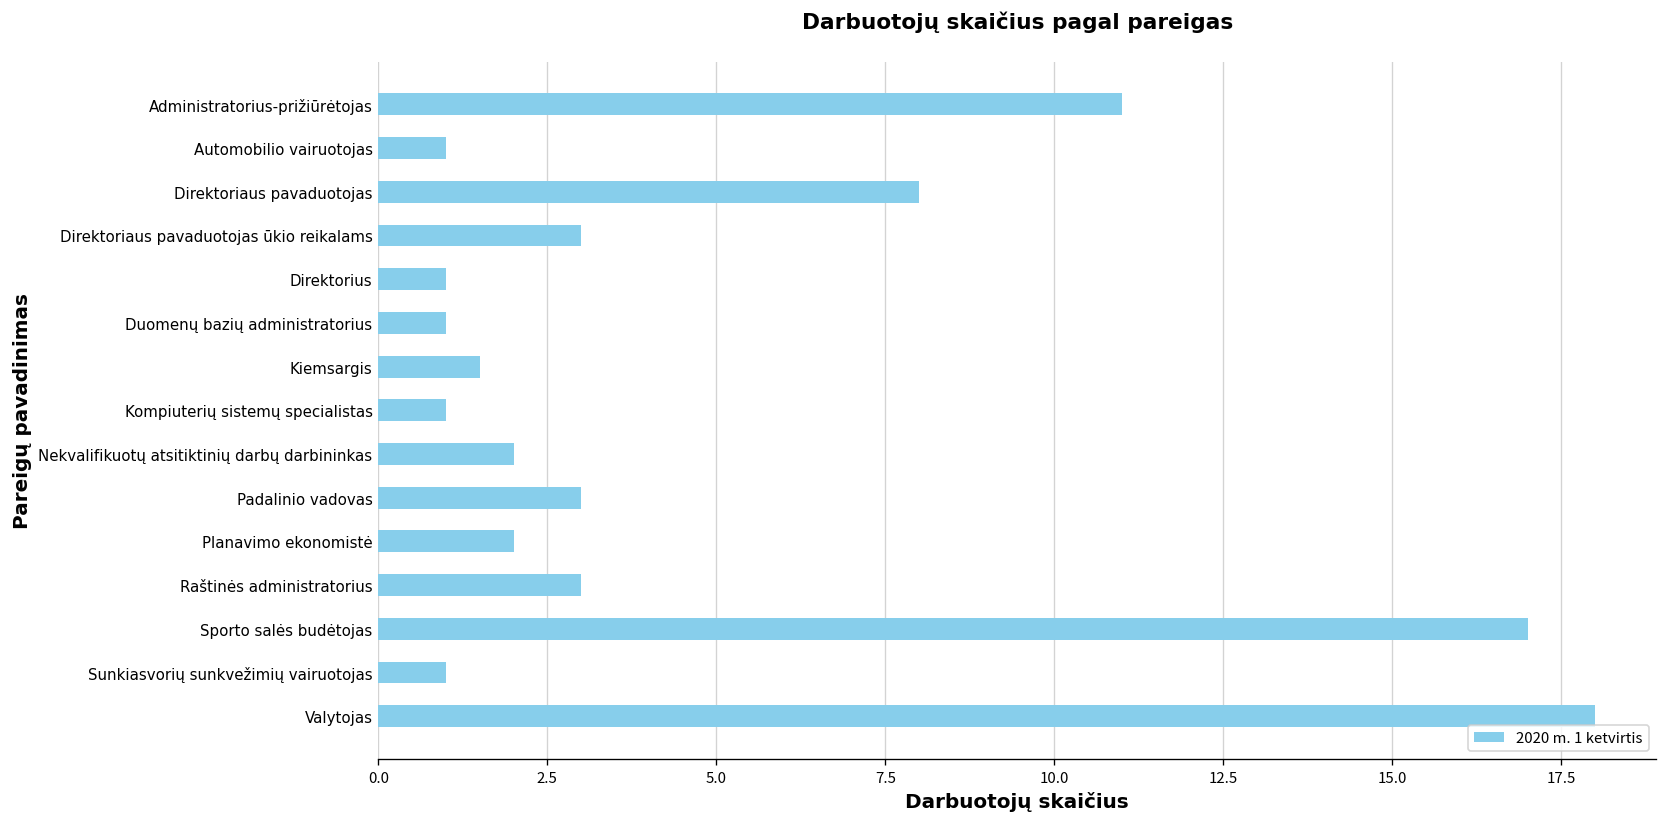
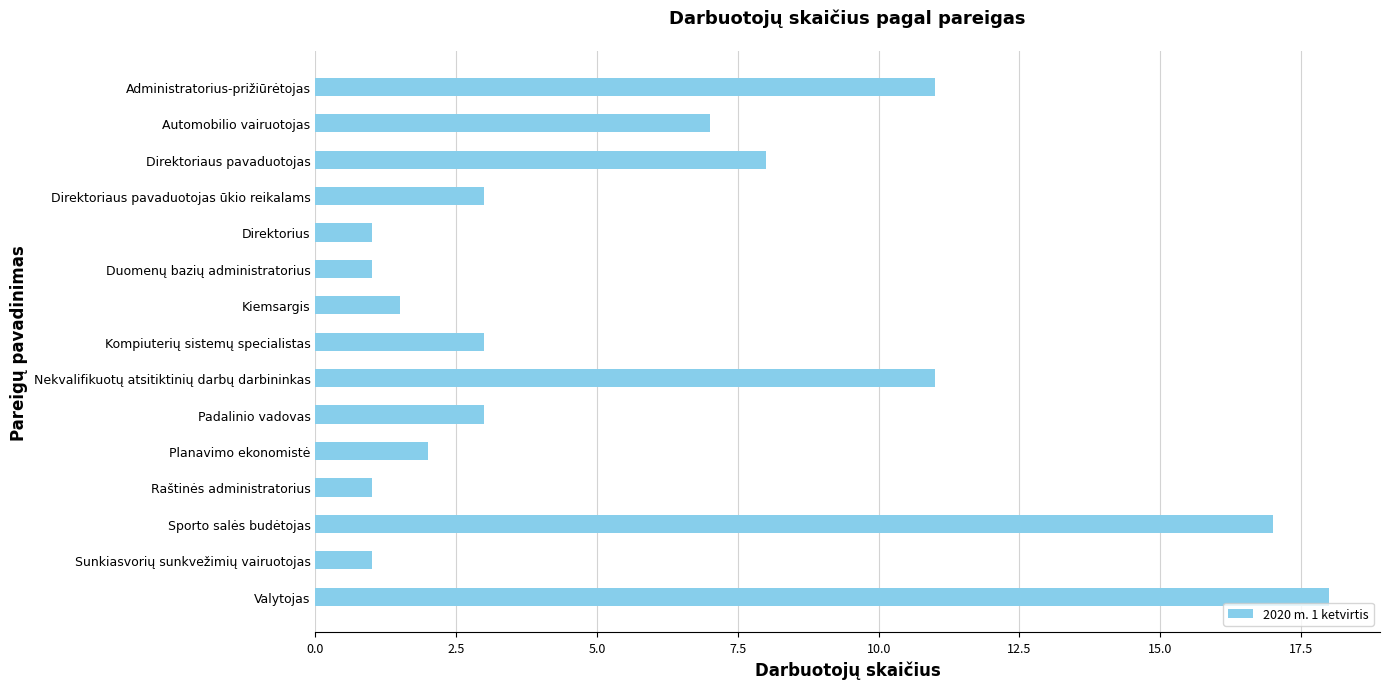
Automobilio vairuotojas: 1 -> 7
Kompiuterių sistemų specialistas: 1 -> 3
Nekvalifikuotų atsitiktinių darbų darbininkas: 2 -> 11
Raštinės administratorius: 3 -> 1
